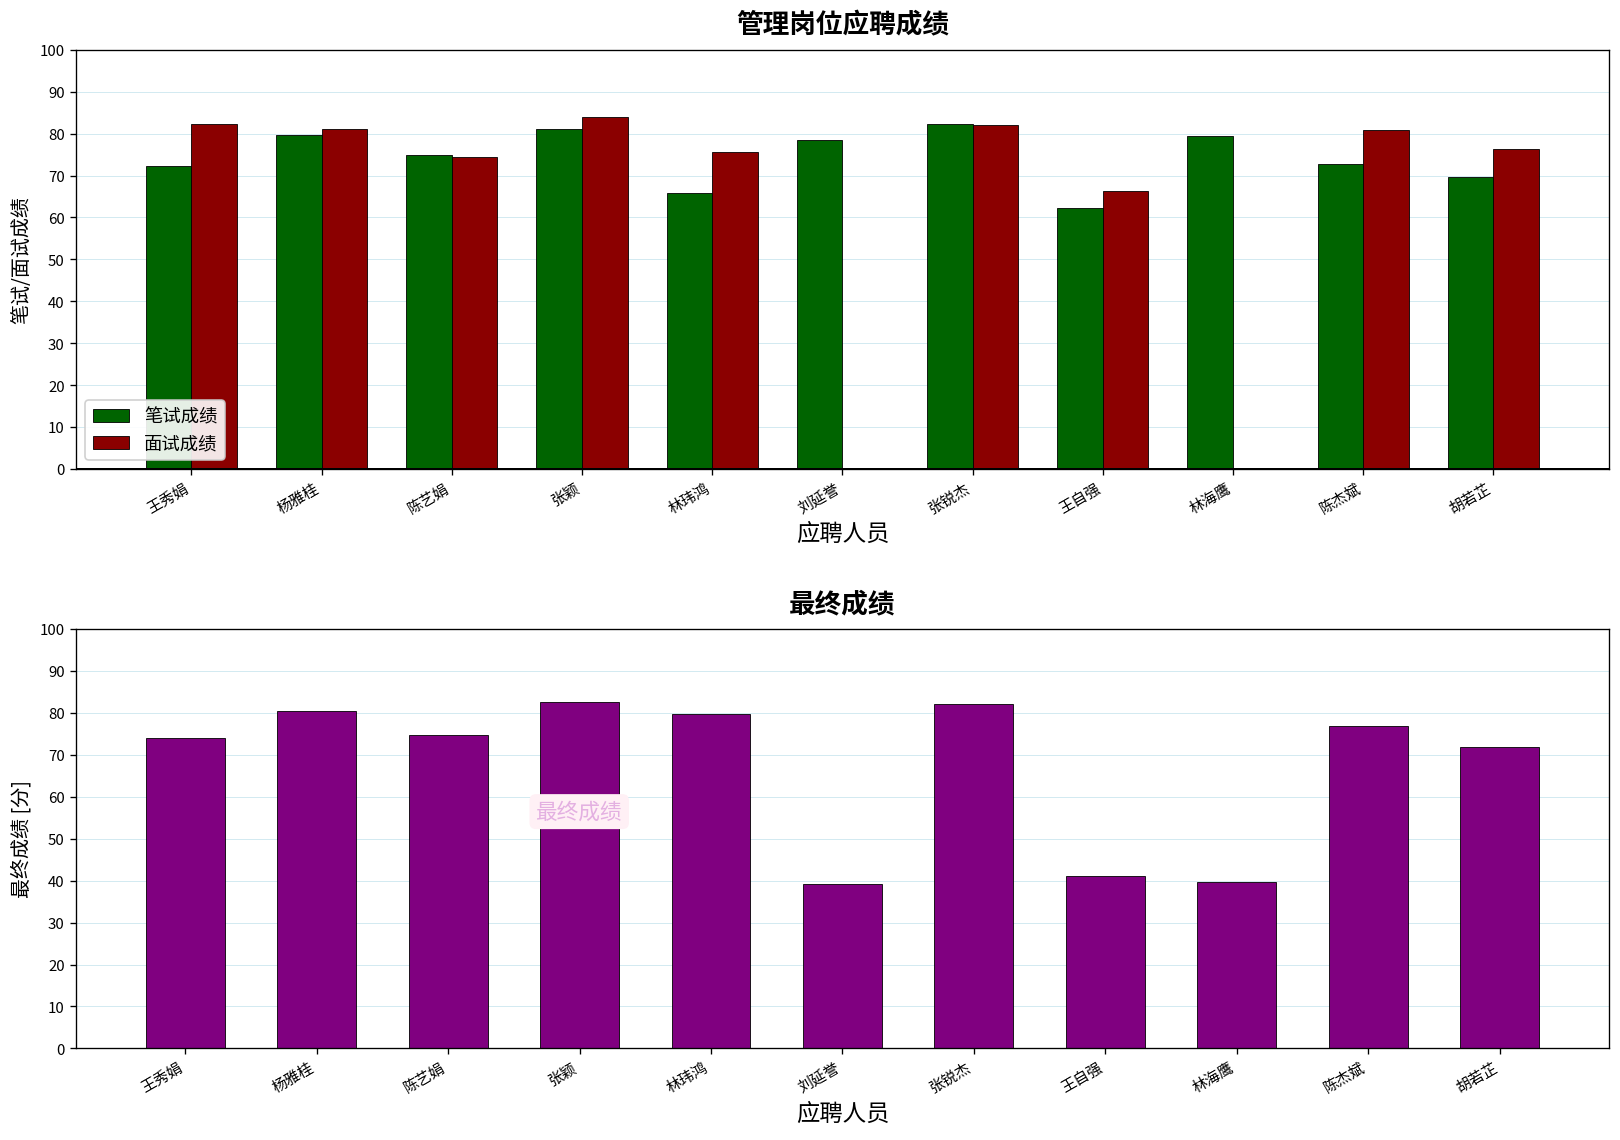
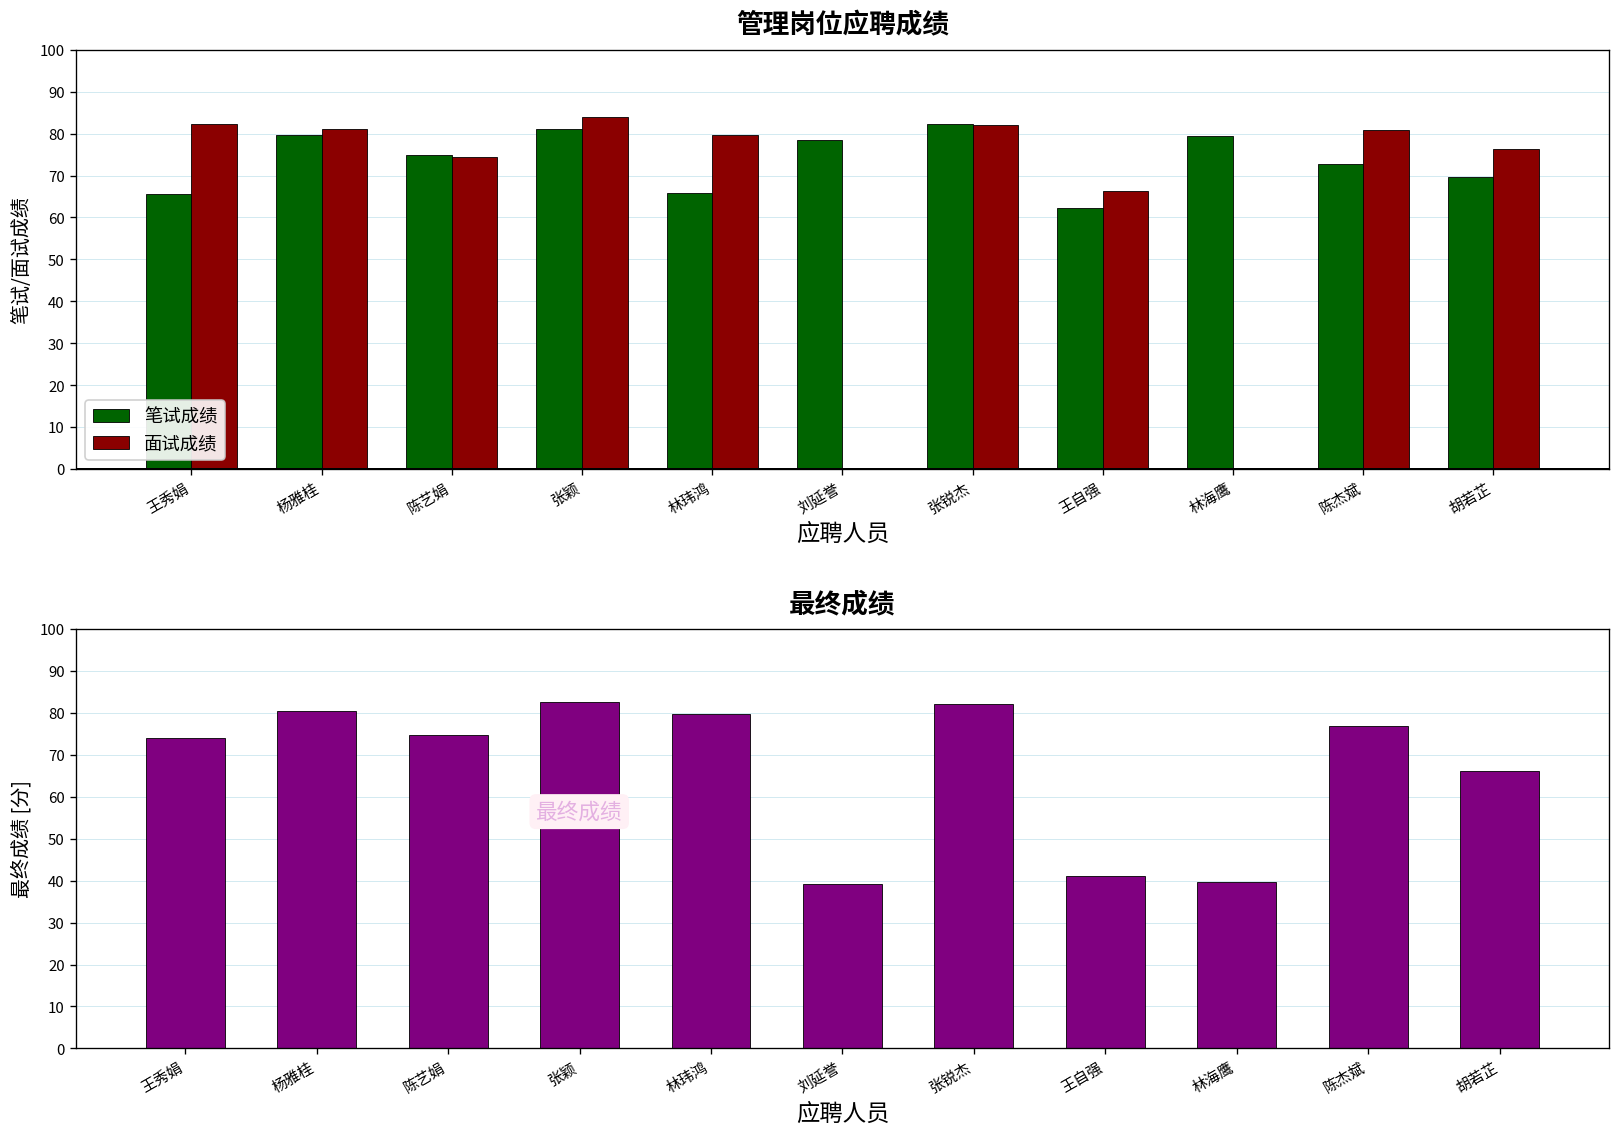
管理岗位应聘成绩, 笔试成绩, 王秀娟: 72 -> 66
管理岗位应聘成绩, 面试成绩, 林玮鸿: 76 -> 80
最终成绩, 胡若芷: 72 -> 66
